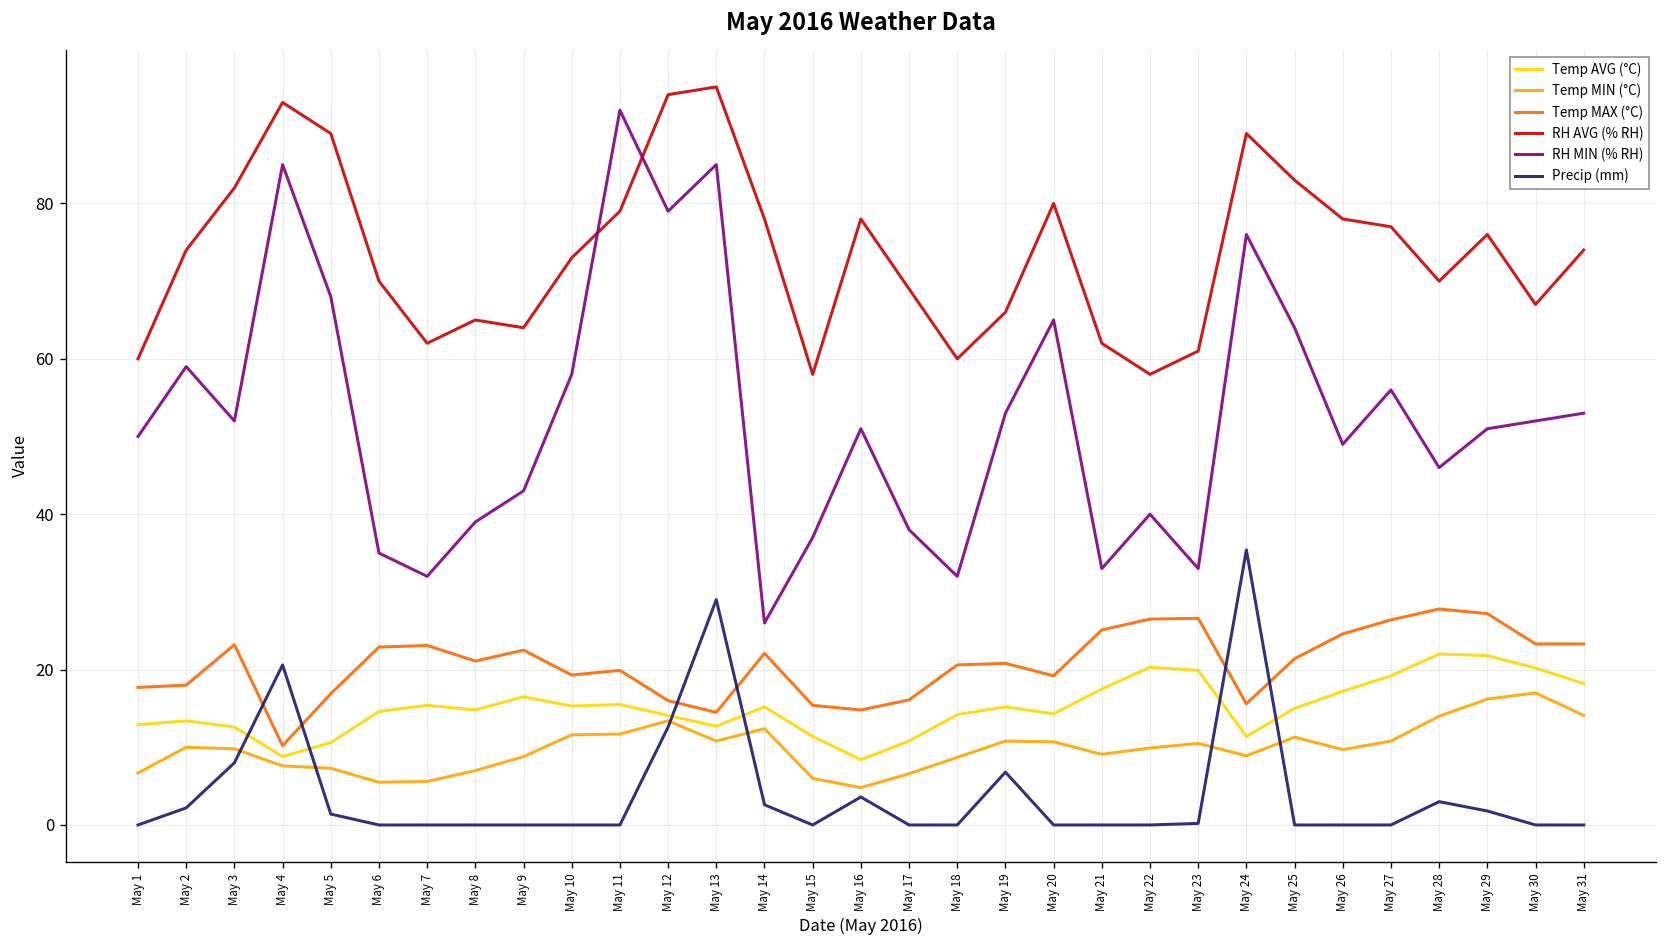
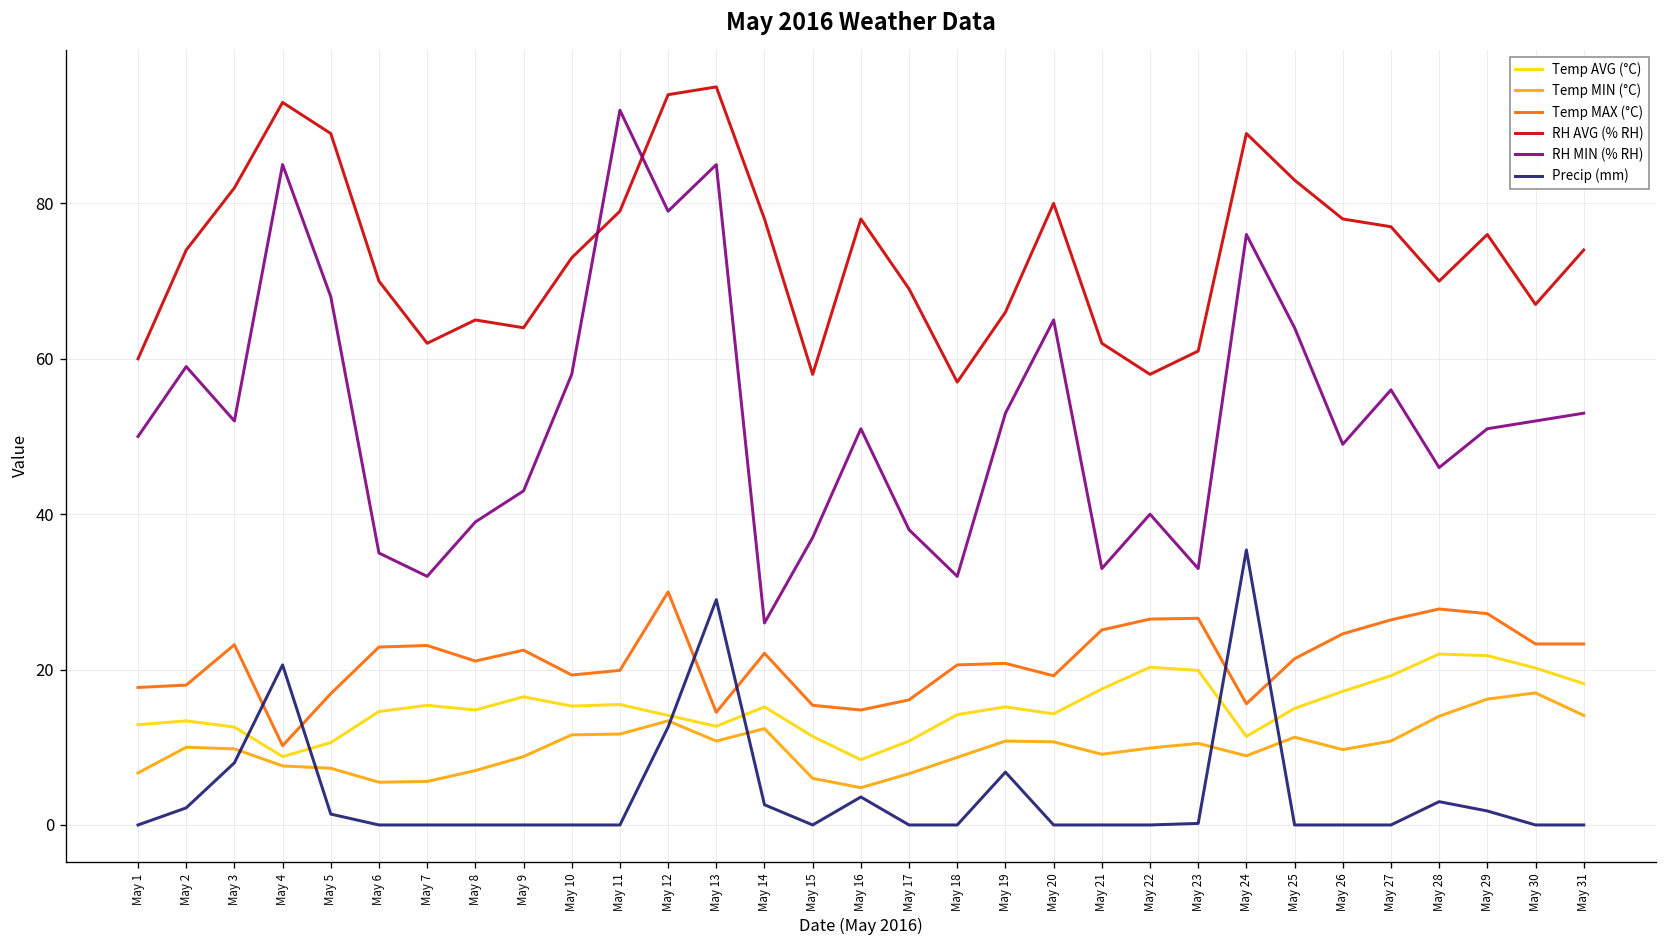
Temp MAX (°C), May 12: 16 -> 30
RH AVG (% RH), May 18: 60 -> 57
